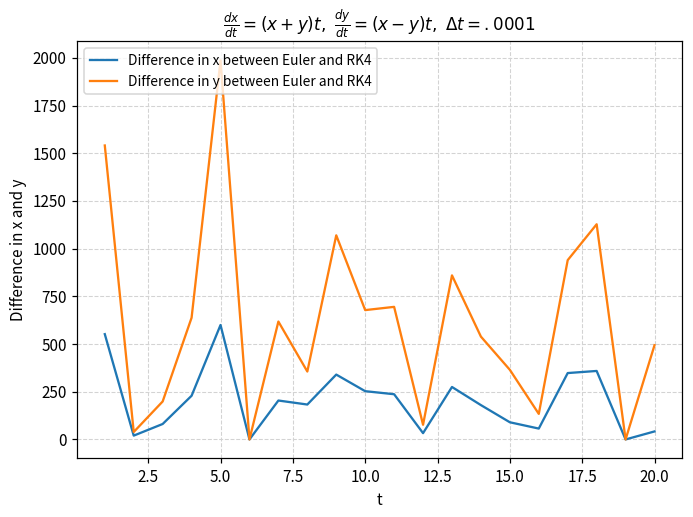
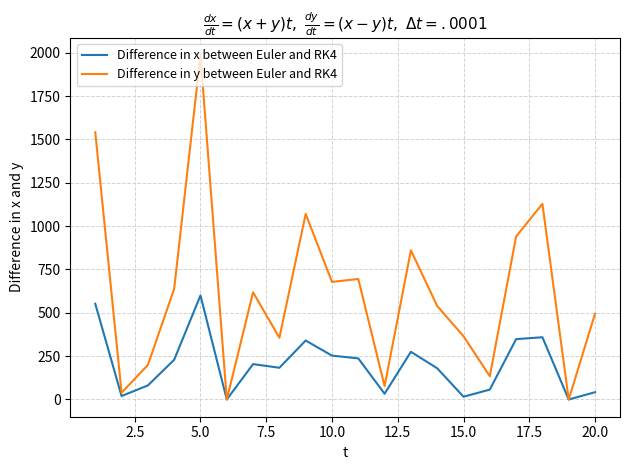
Difference in x between Euler and RK4, 15.0: 90 -> 20
